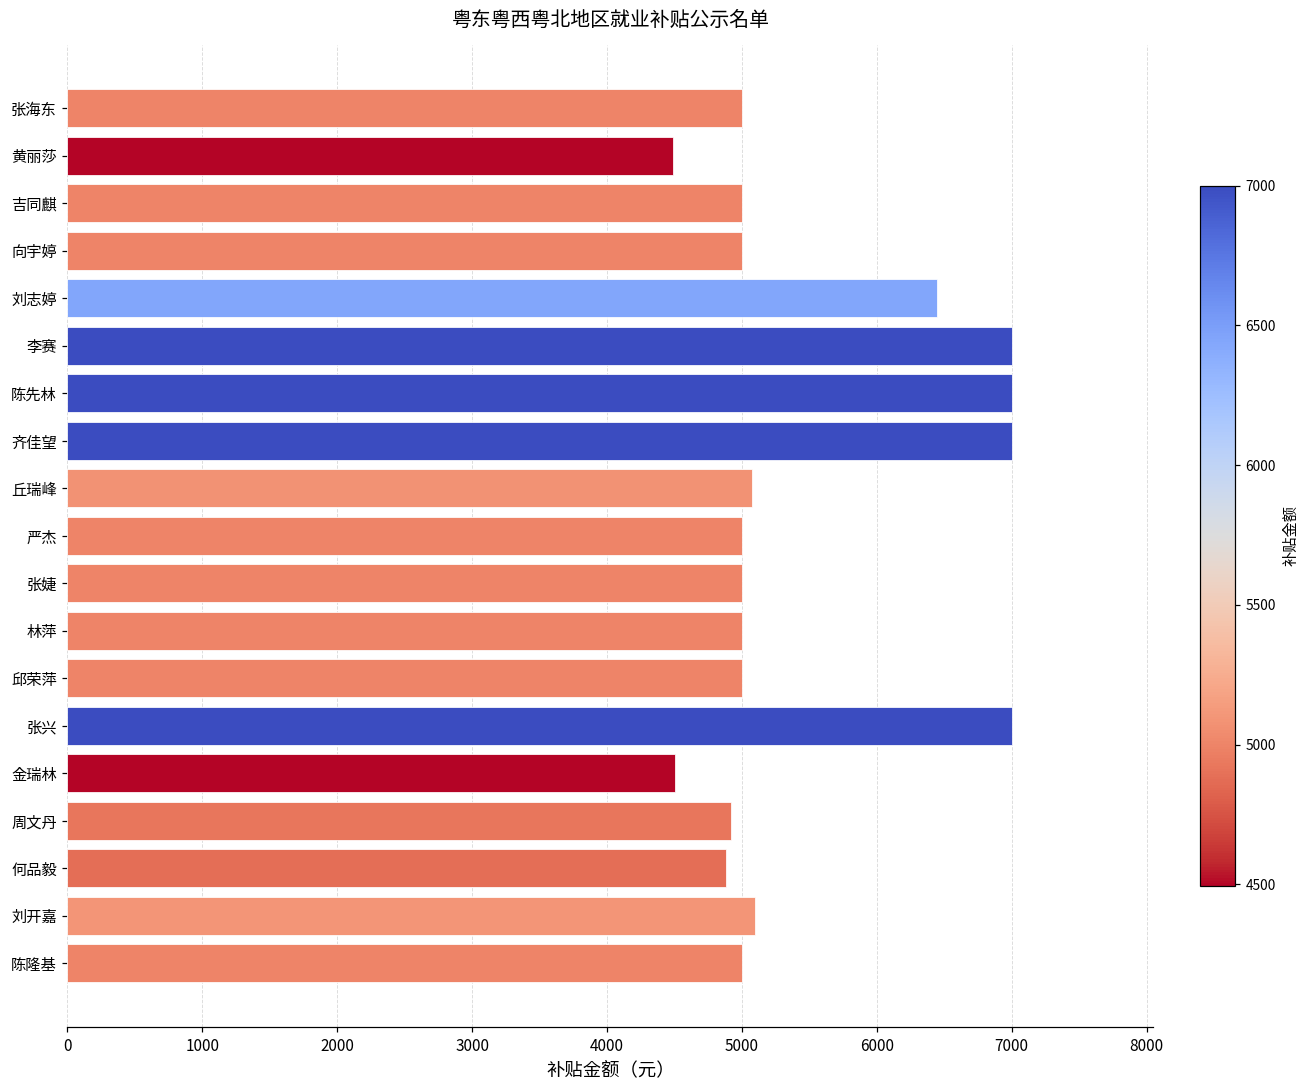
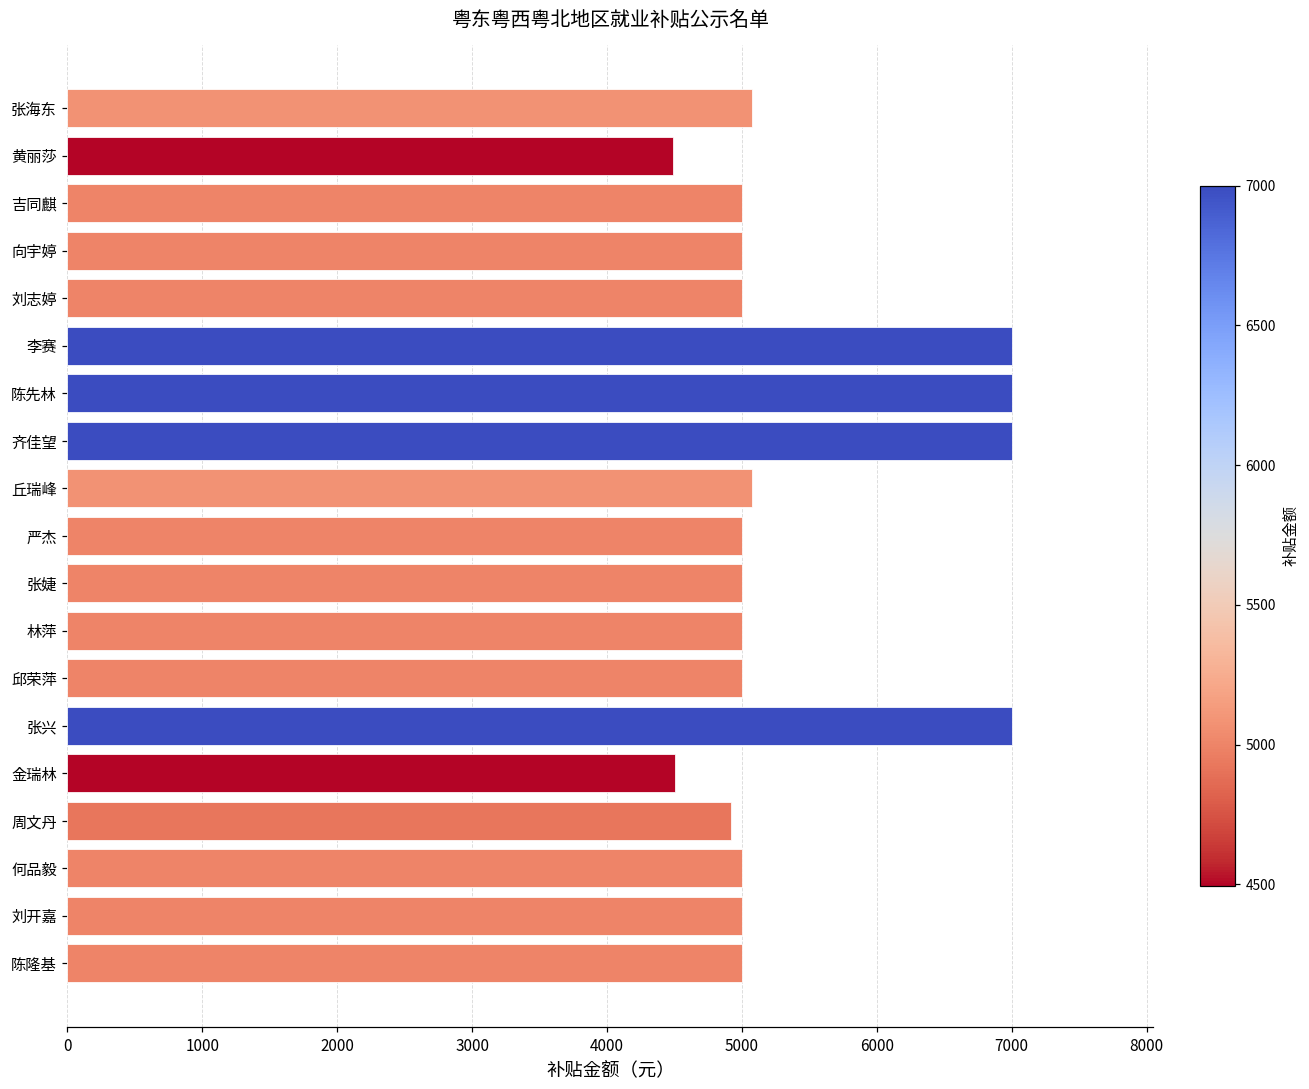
张海东: 5000 -> 5070
刘志婷: 6450 -> 5000
何品毅: 4880 -> 5000
刘开嘉: 5100 -> 5000
